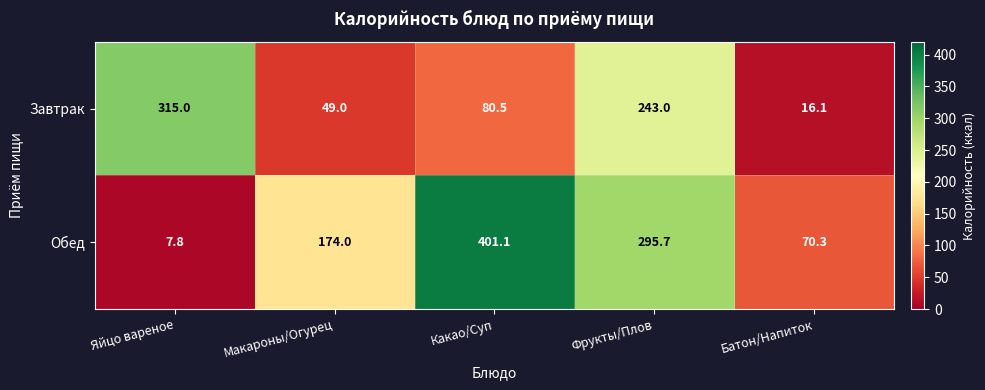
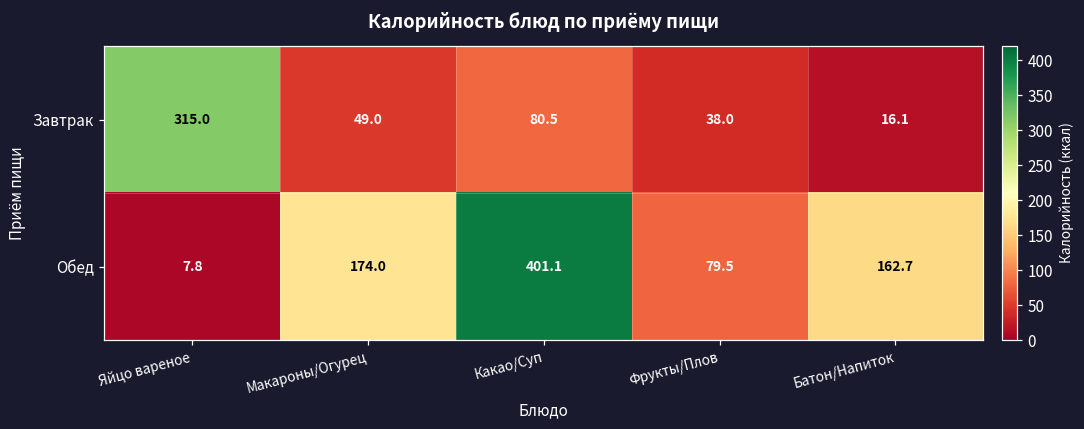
Завтрак, Фрукты/Плов: 243.0 -> 38.0
Обед, Фрукты/Плов: 295.7 -> 79.5
Обед, Батон/Напиток: 70.3 -> 162.7
